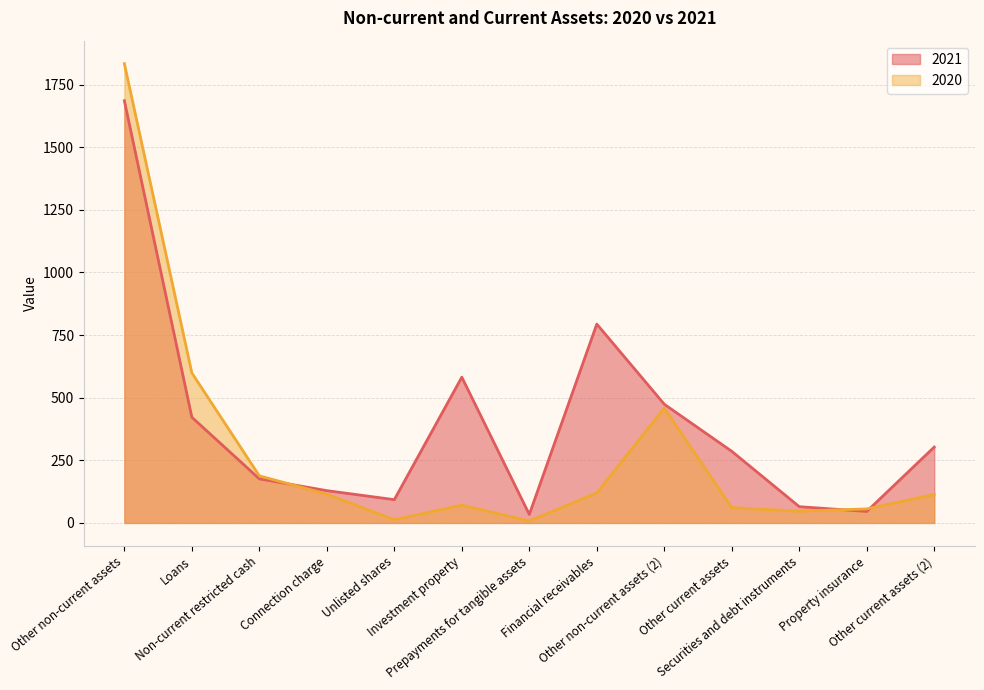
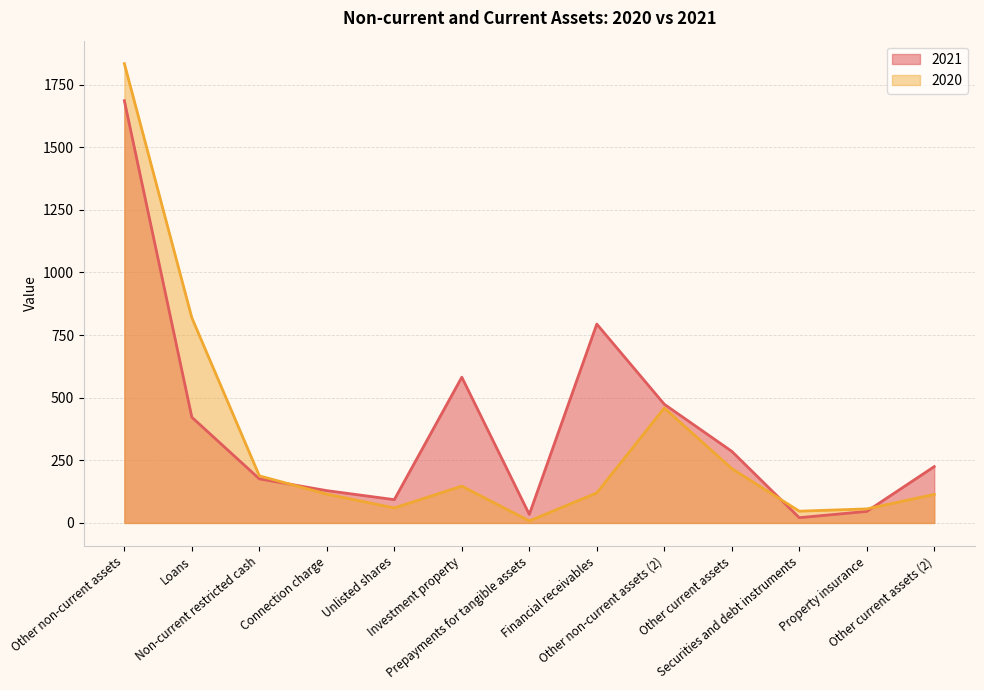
2020, Loans: 600 -> 820
2020, Unlisted shares: 10 -> 60
2020, Investment property: 70 -> 150
2020, Other current assets: 60 -> 220
2021, Securities and debt instruments: 70 -> 20
2021, Other current assets (2): 300 -> 230
